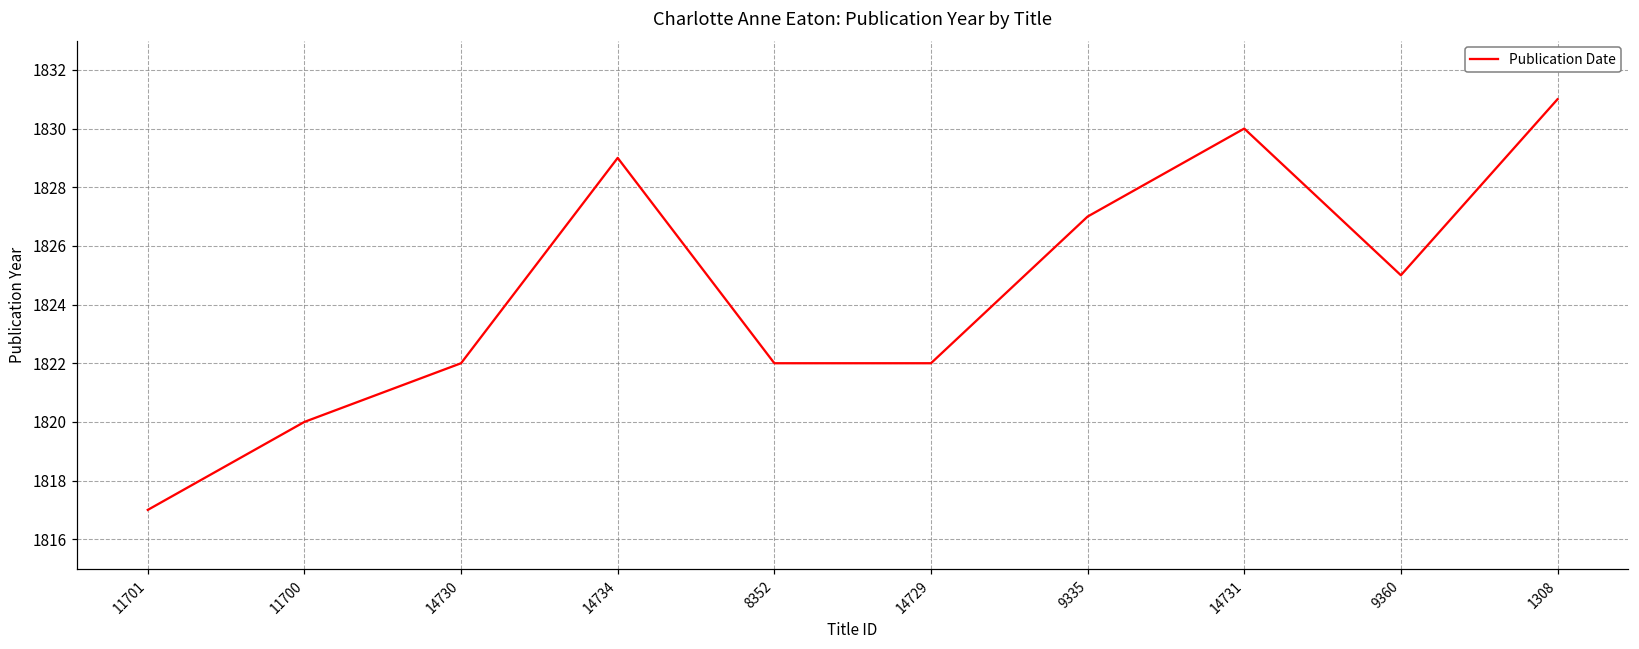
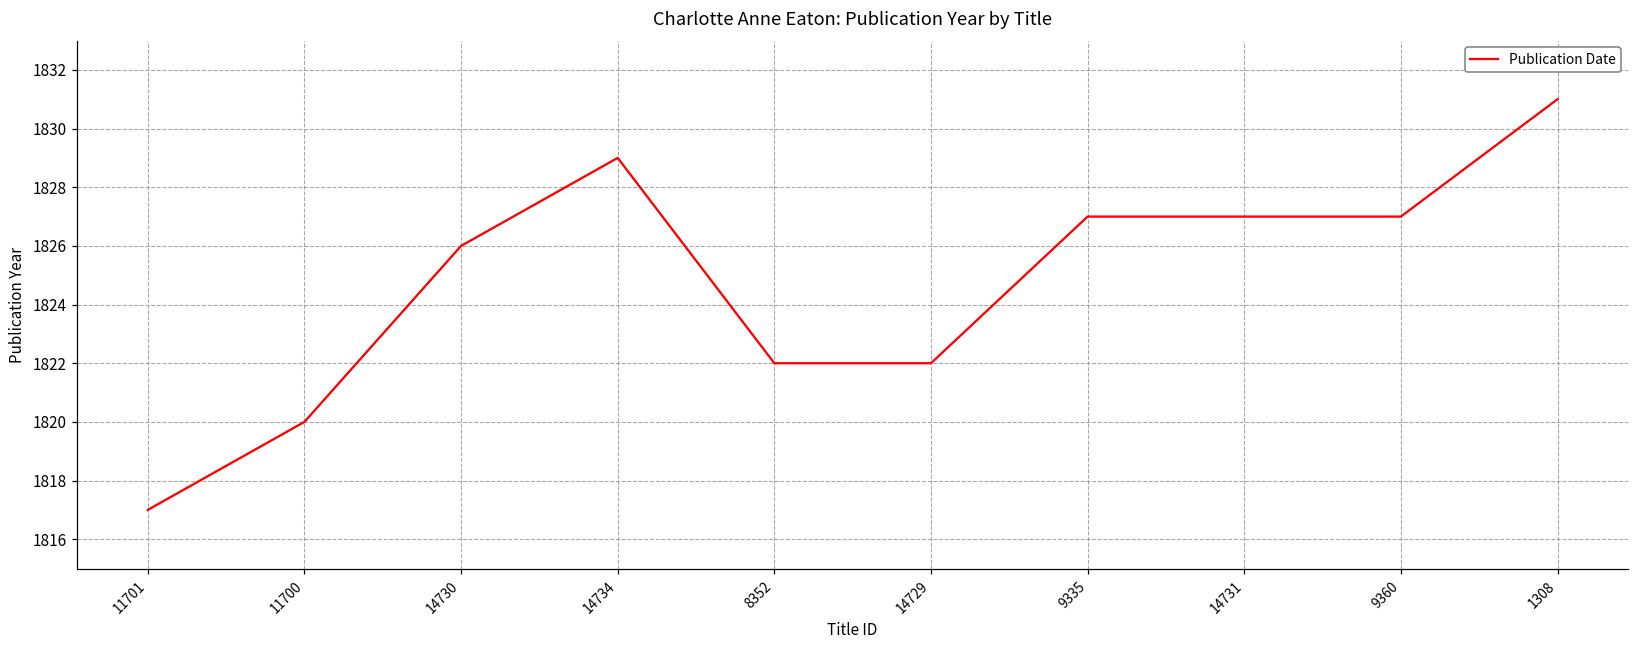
14730: 1822 -> 1826
14731: 1830 -> 1827
9360: 1825 -> 1827
